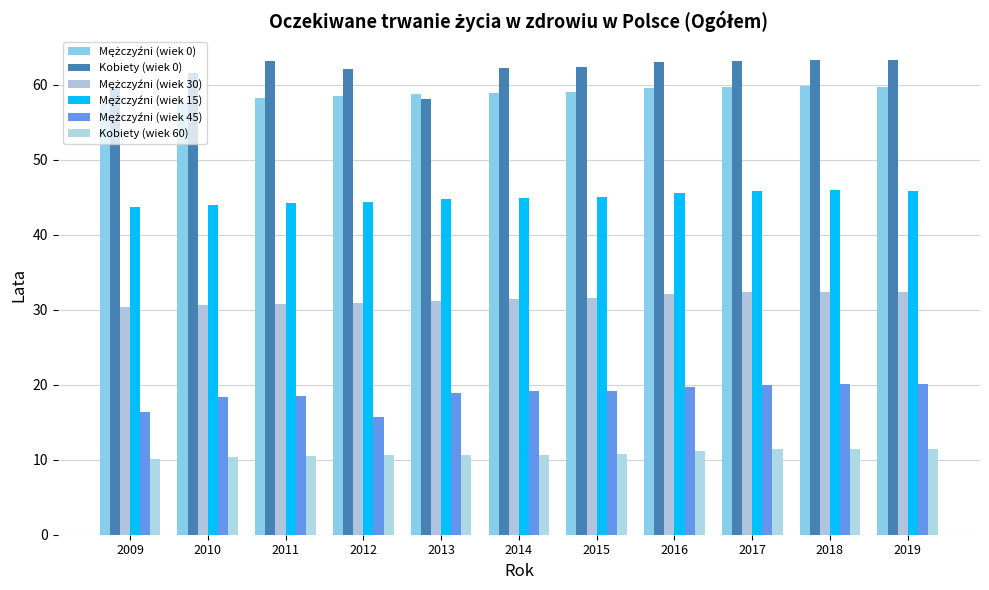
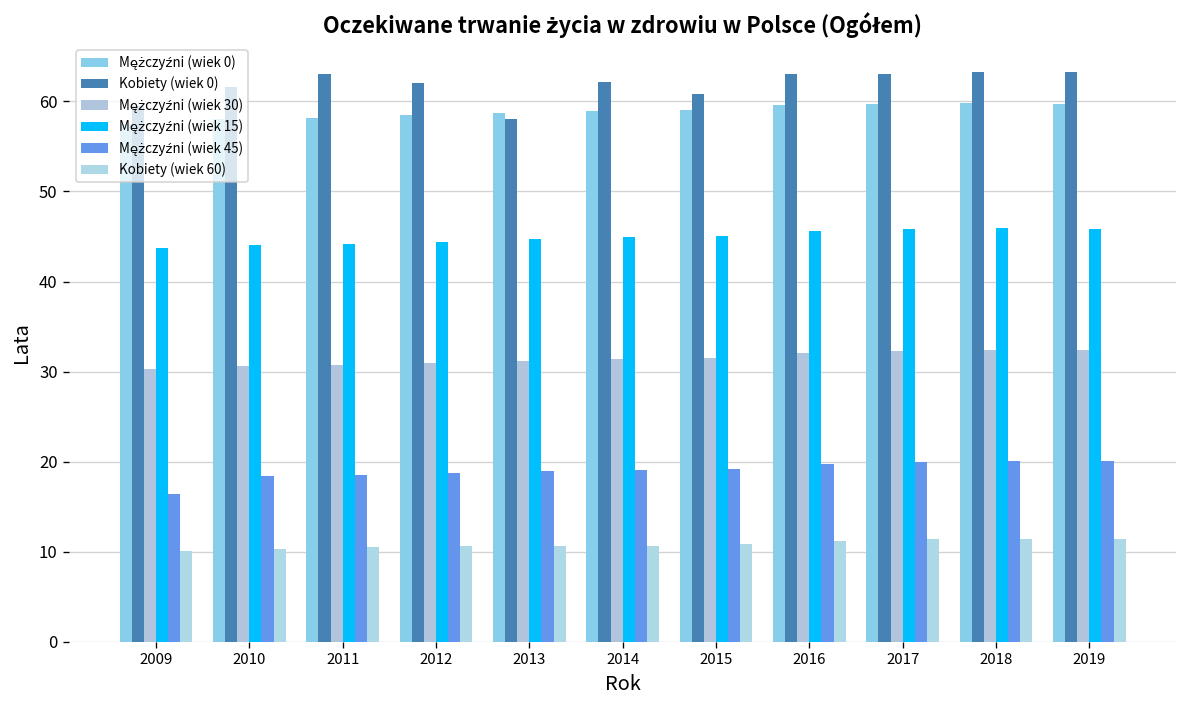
Mężczyźni (wiek 45), 2012: 16 -> 19
Kobiety (wiek 0), 2015: 62 -> 61
